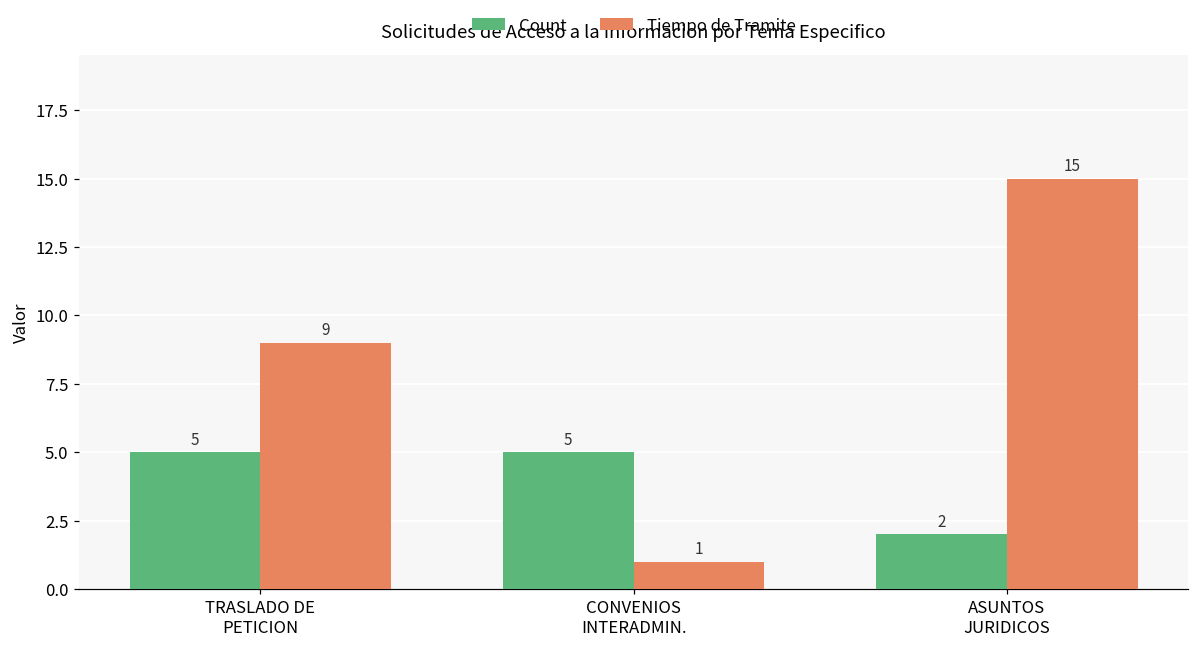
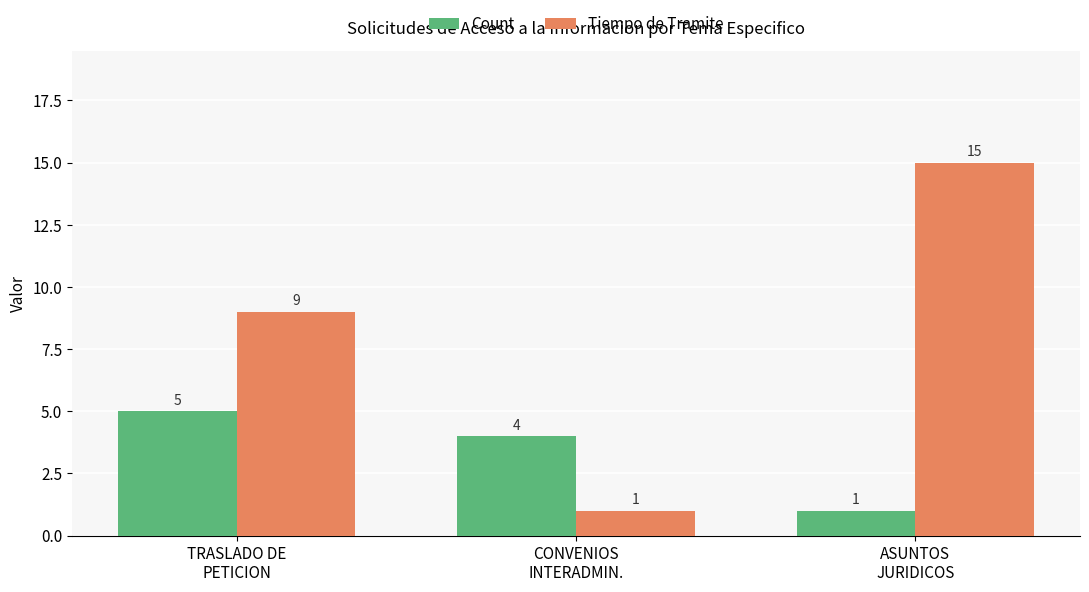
Count, CONVENIOS INTERADMIN.: 5 -> 4
Count, ASUNTOS JURIDICOS: 2 -> 1
